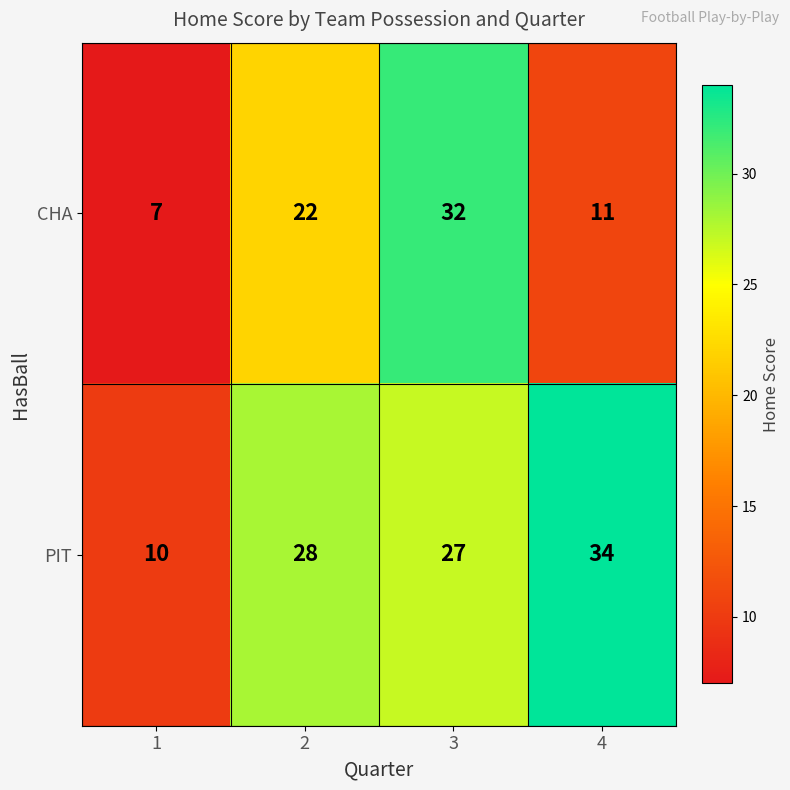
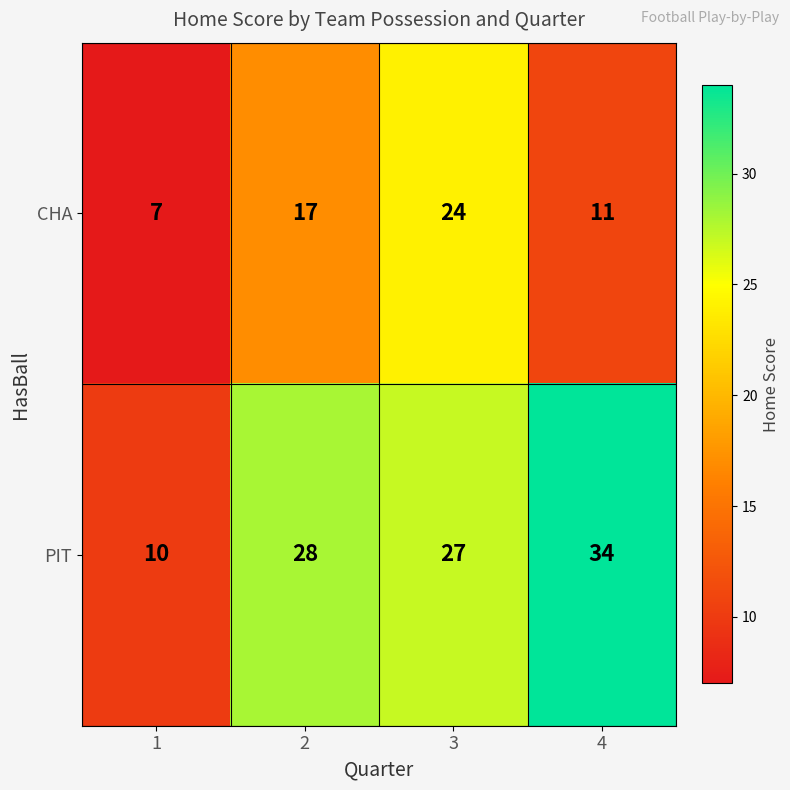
CHA, 2: 22 -> 17
CHA, 3: 32 -> 24
